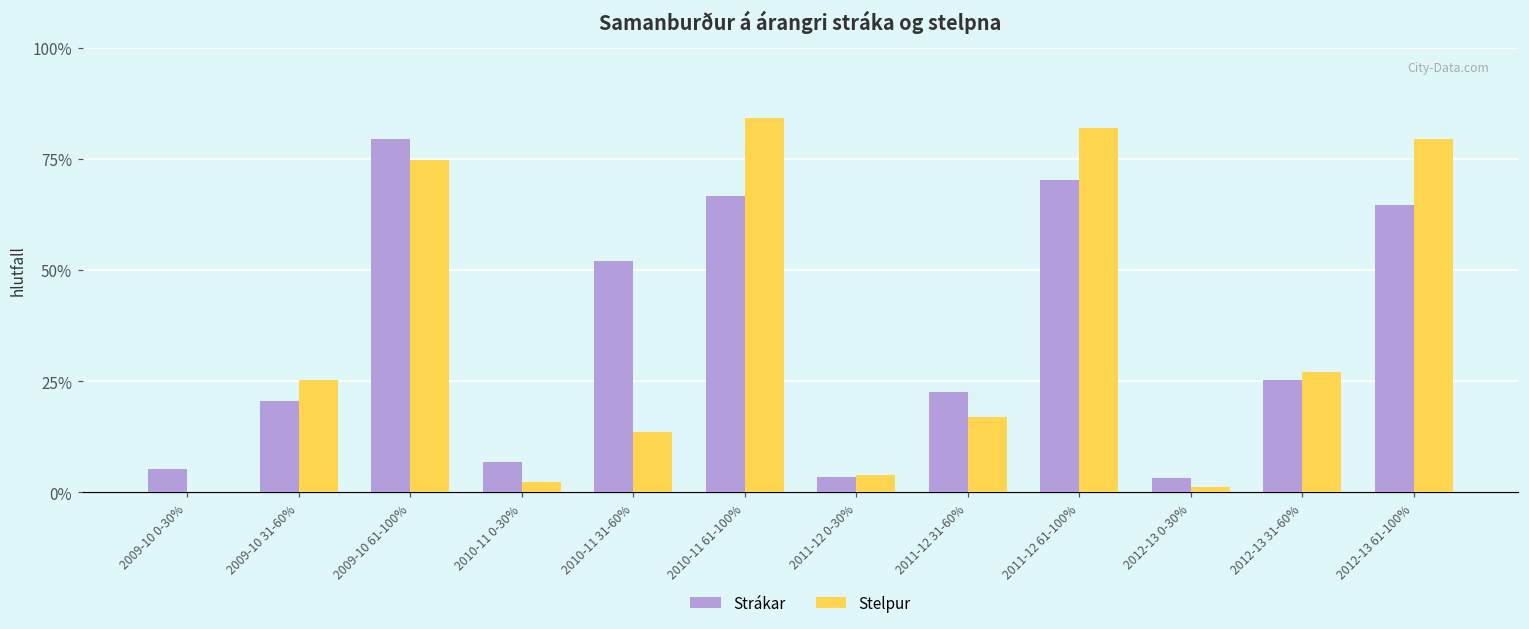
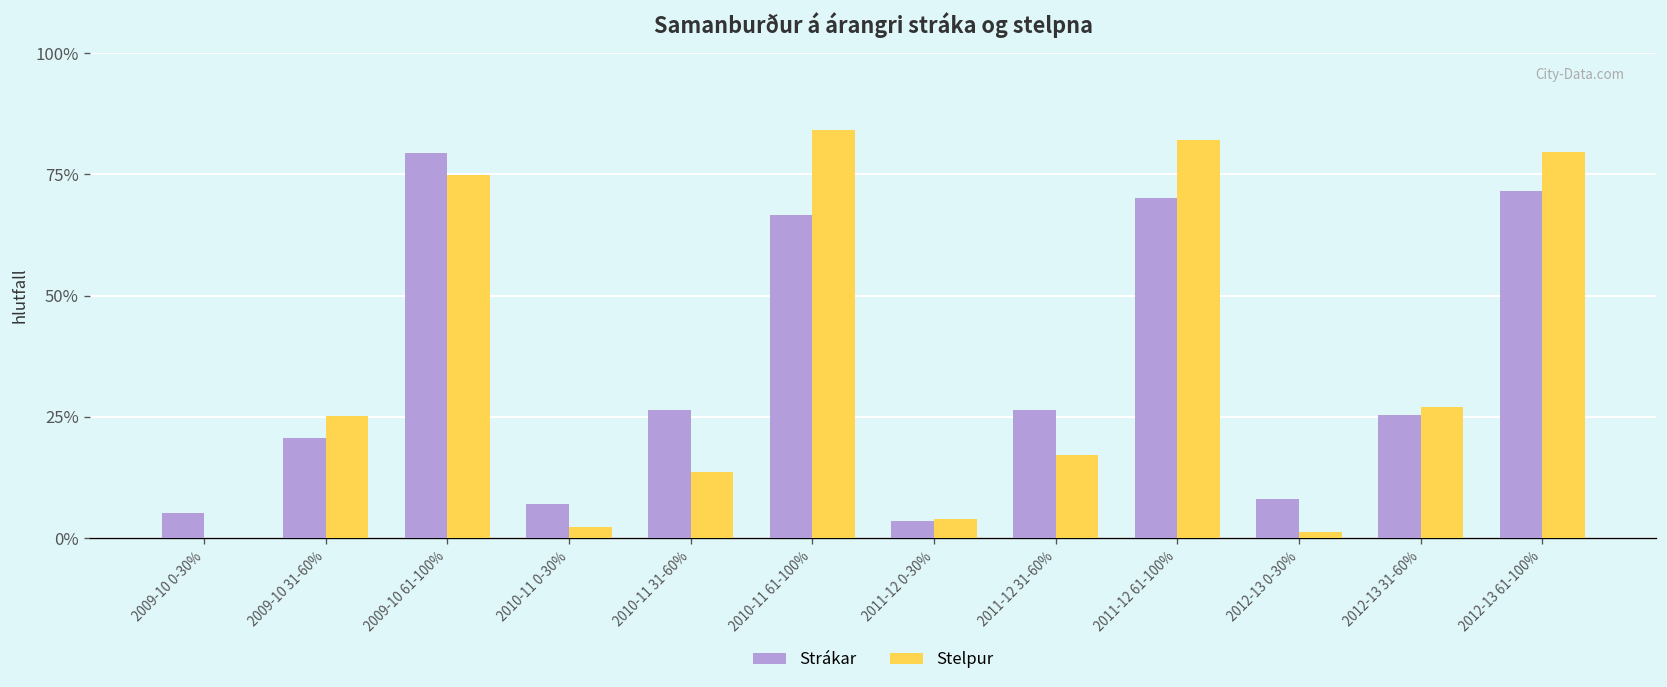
Strákar, 2010-11 31-60%: 52% -> 26%
Strákar, 2011-12 31-60%: 23% -> 26%
Strákar, 2012-13 0-30%: 3% -> 8%
Strákar, 2012-13 61-100%: 65% -> 72%
